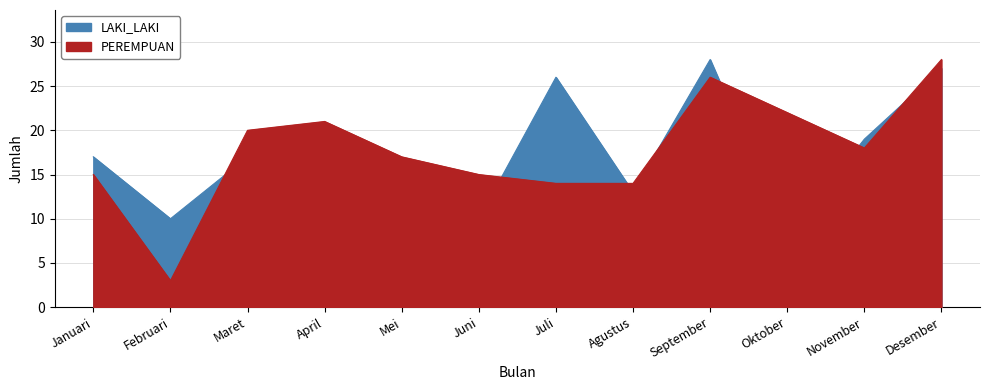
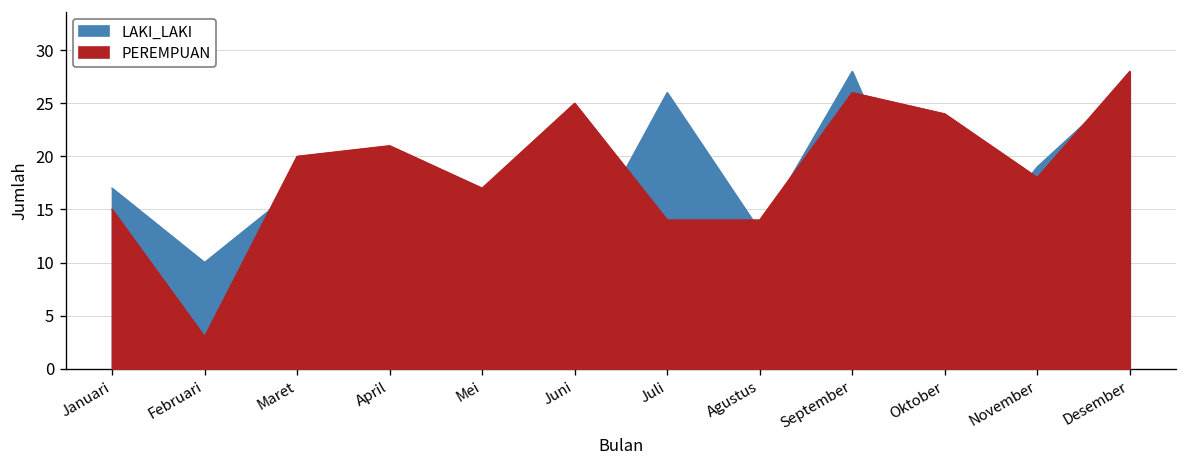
PEREMPUAN, Juni: 15 -> 25
PEREMPUAN, Oktober: 22 -> 24
